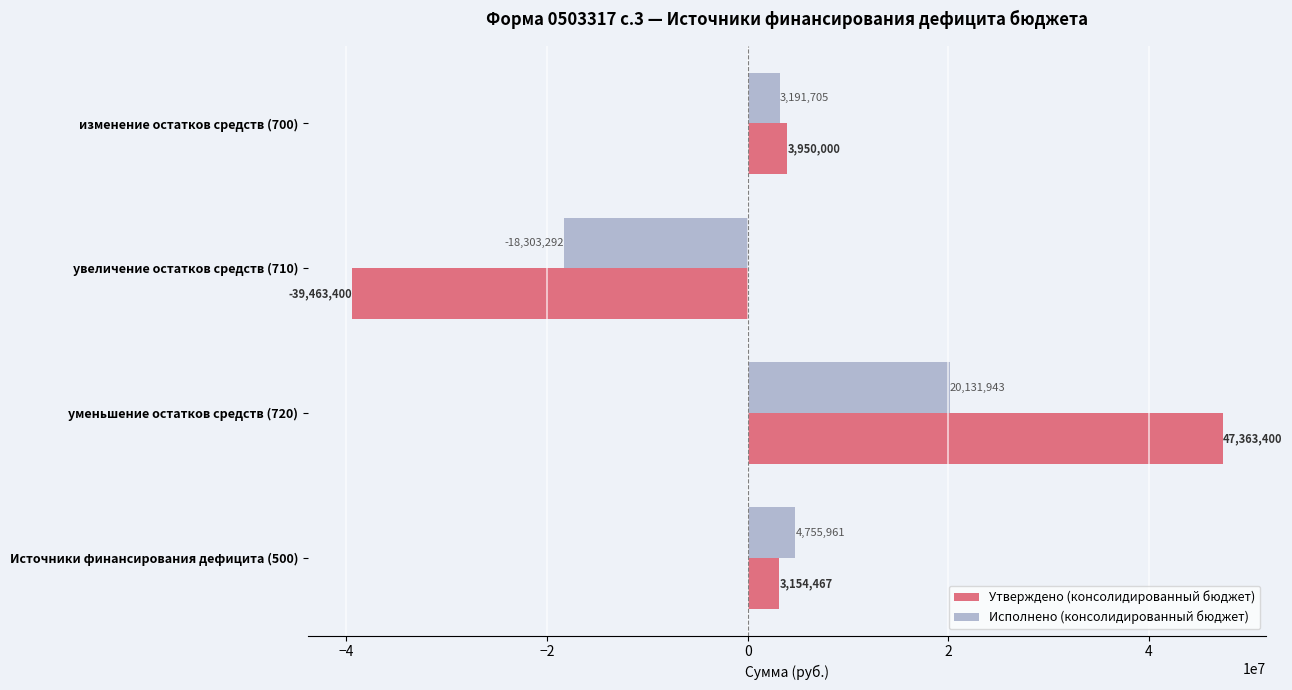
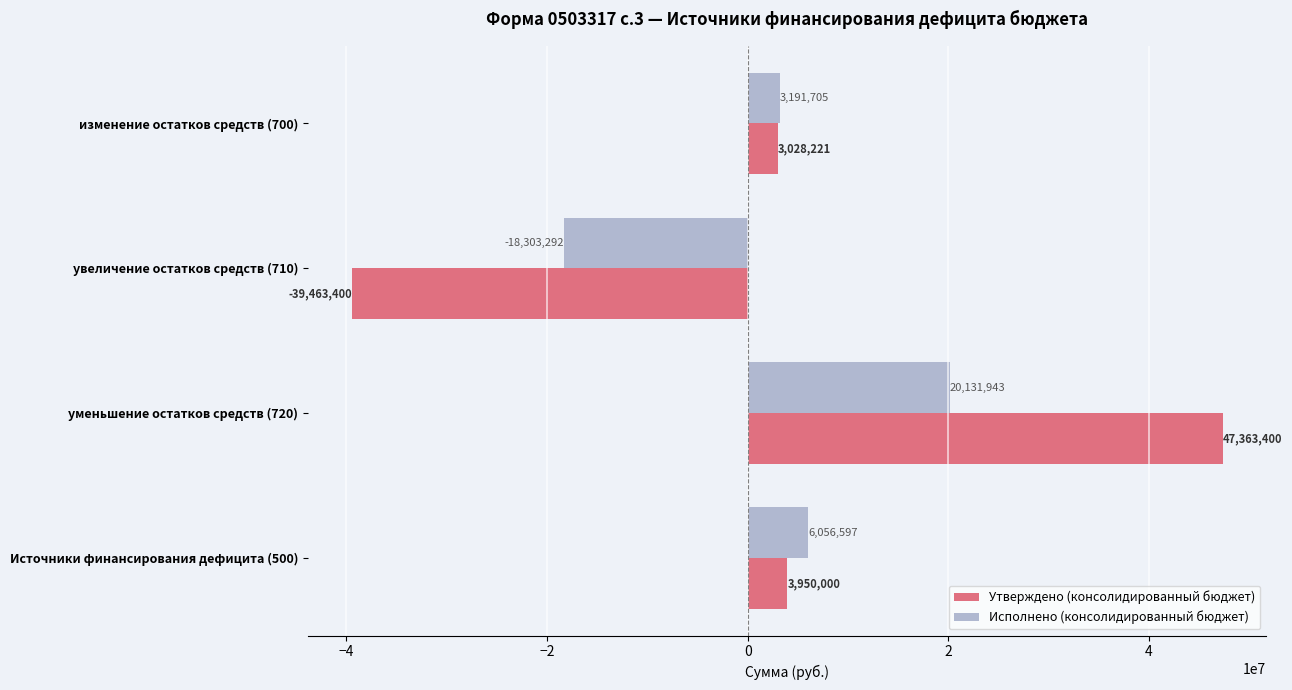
Утверждено (консолидированный бюджет), изменение остатков средств (700): 3,950,000 -> 3,028,221
Исполнено (консолидированный бюджет), Источники финансирования дефицита (500): 4,755,961 -> 6,056,597
Утверждено (консолидированный бюджет), Источники финансирования дефицита (500): 3,154,467 -> 3,950,000
